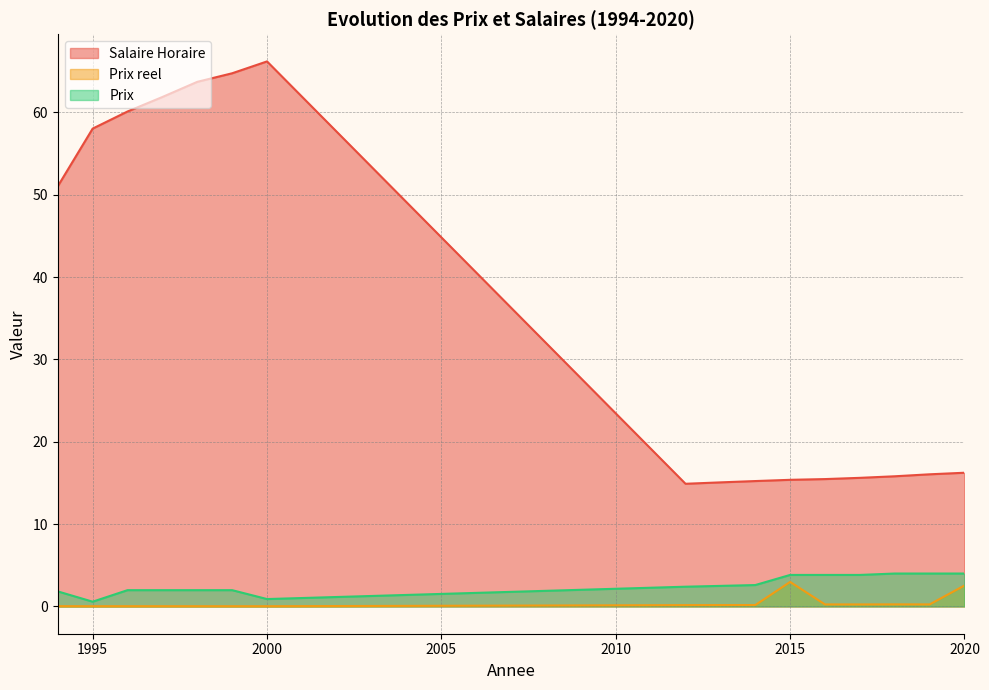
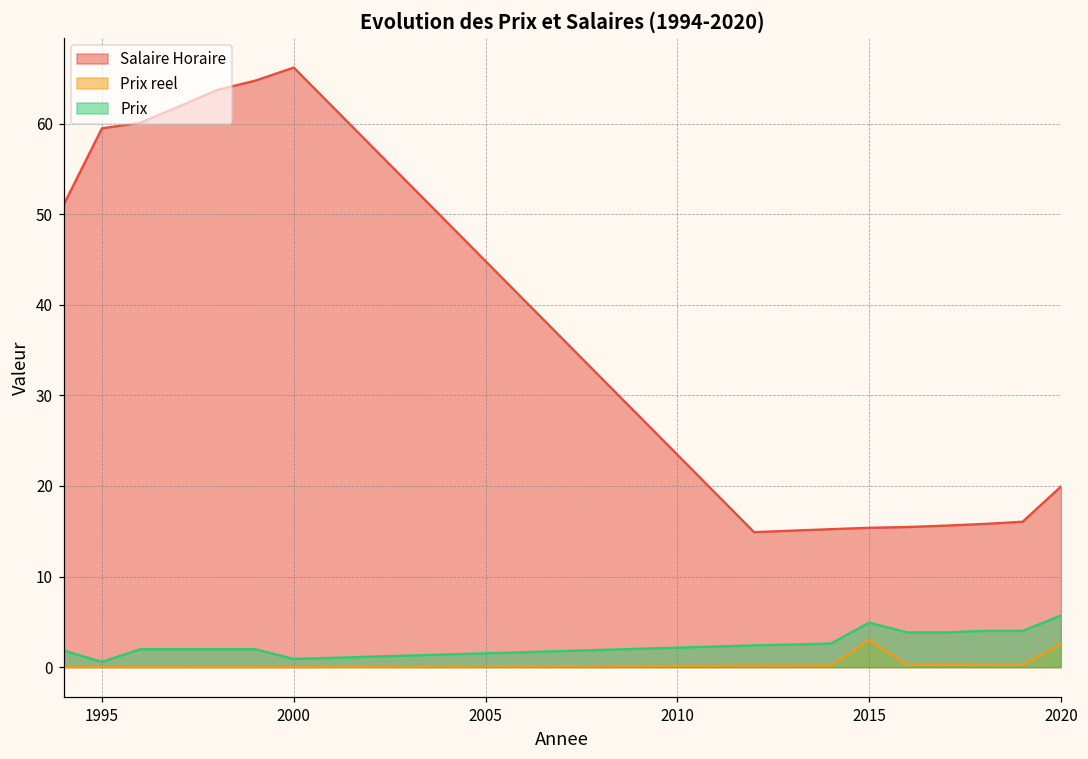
Salaire Horaire, 1995: 58 -> 59
Prix, 2015: 4 -> 5
Salaire Horaire, 2020: 16 -> 20
Prix, 2020: 4 -> 6
